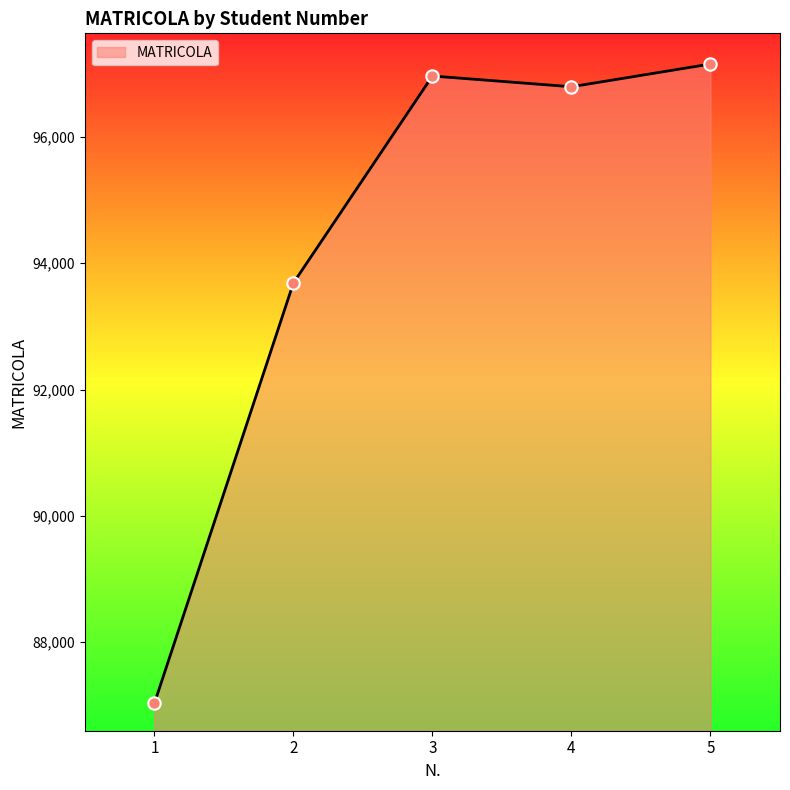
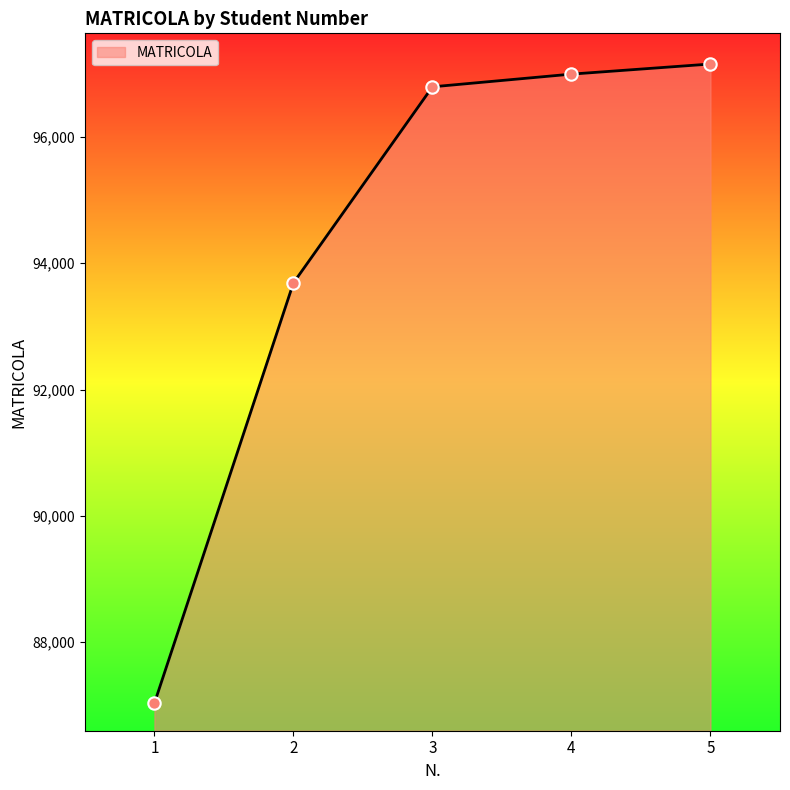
3: 97,000 -> 96,800
4: 96,800 -> 97,000
